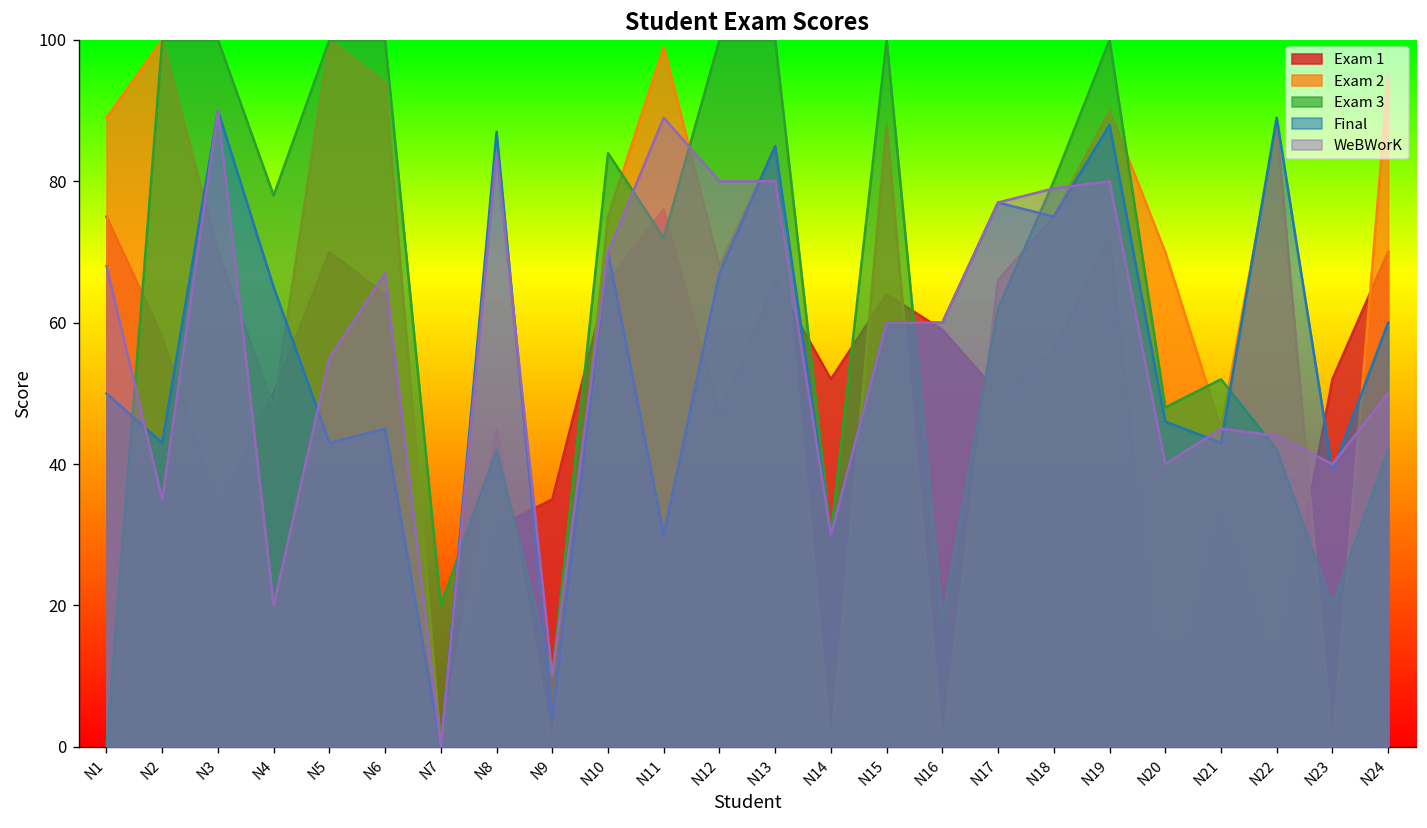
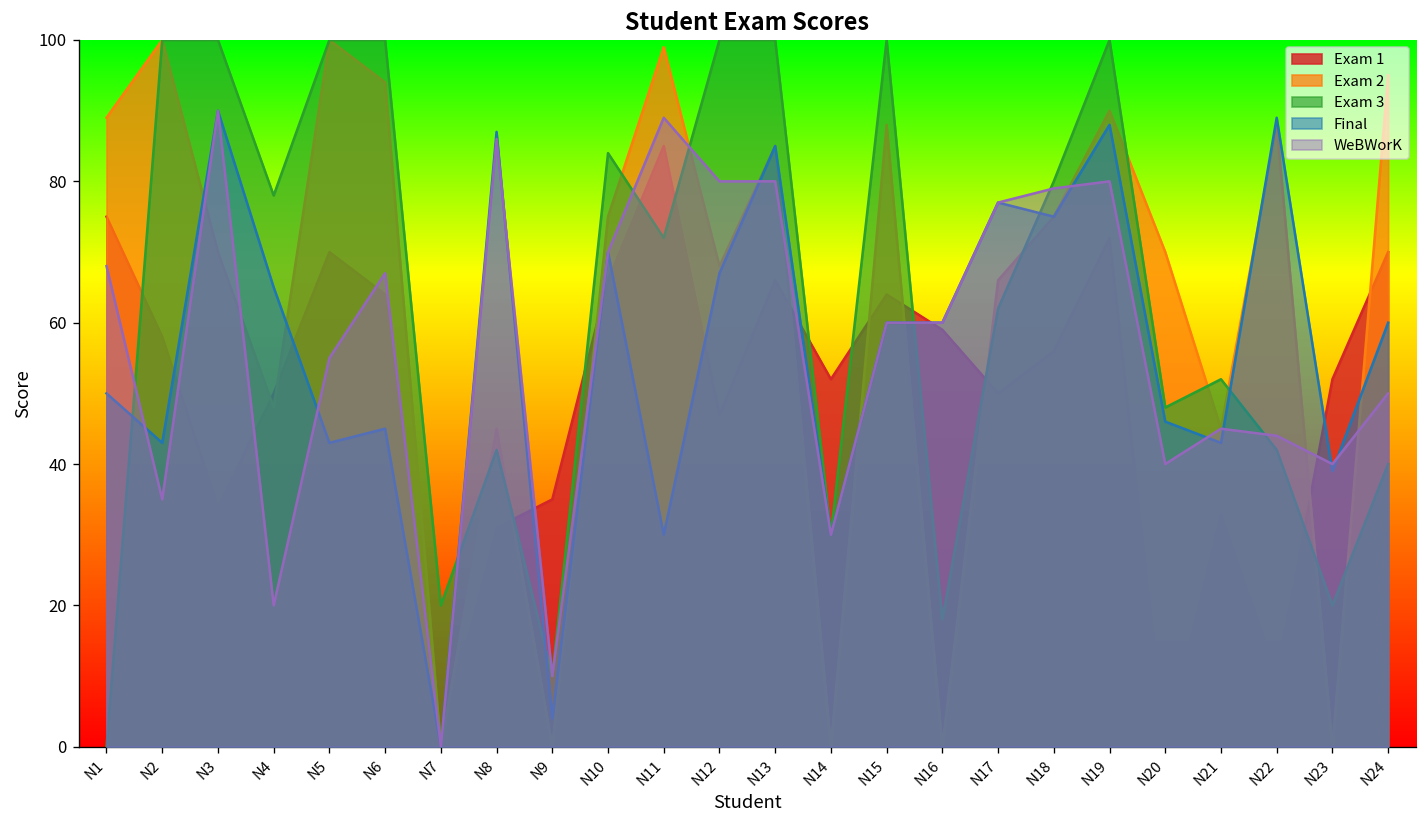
WeBWorK, N8: 84 -> 86
Exam 1, N11: 76 -> 85
Exam 3, N24: 42 -> 40
